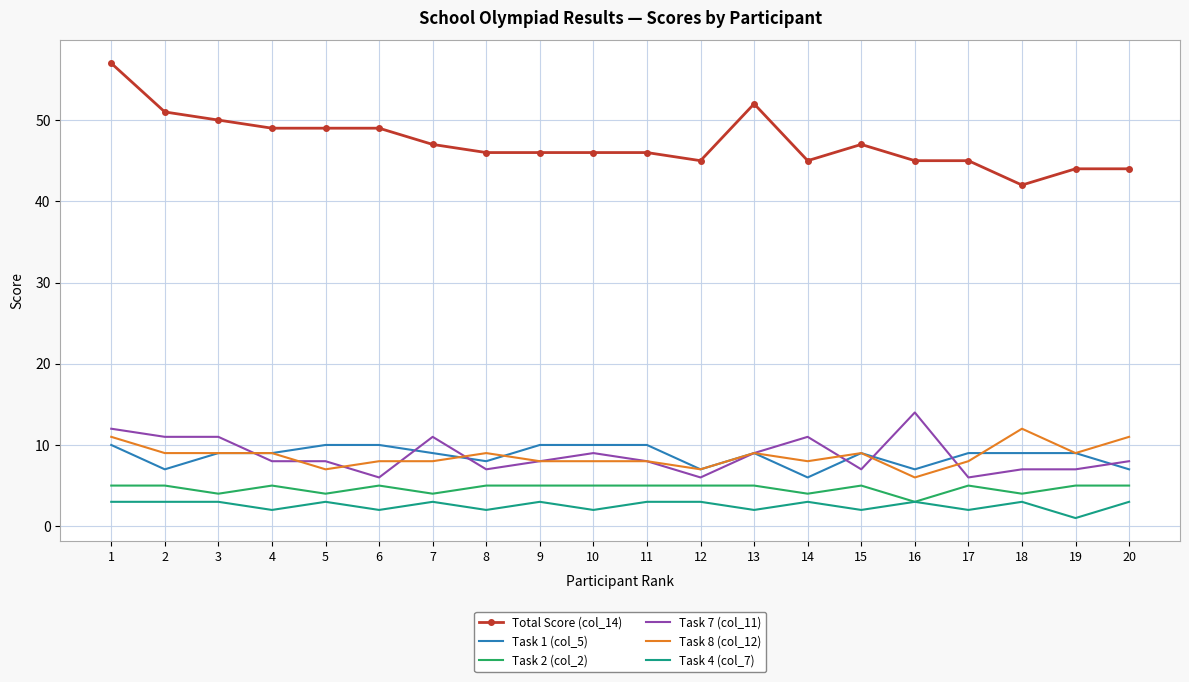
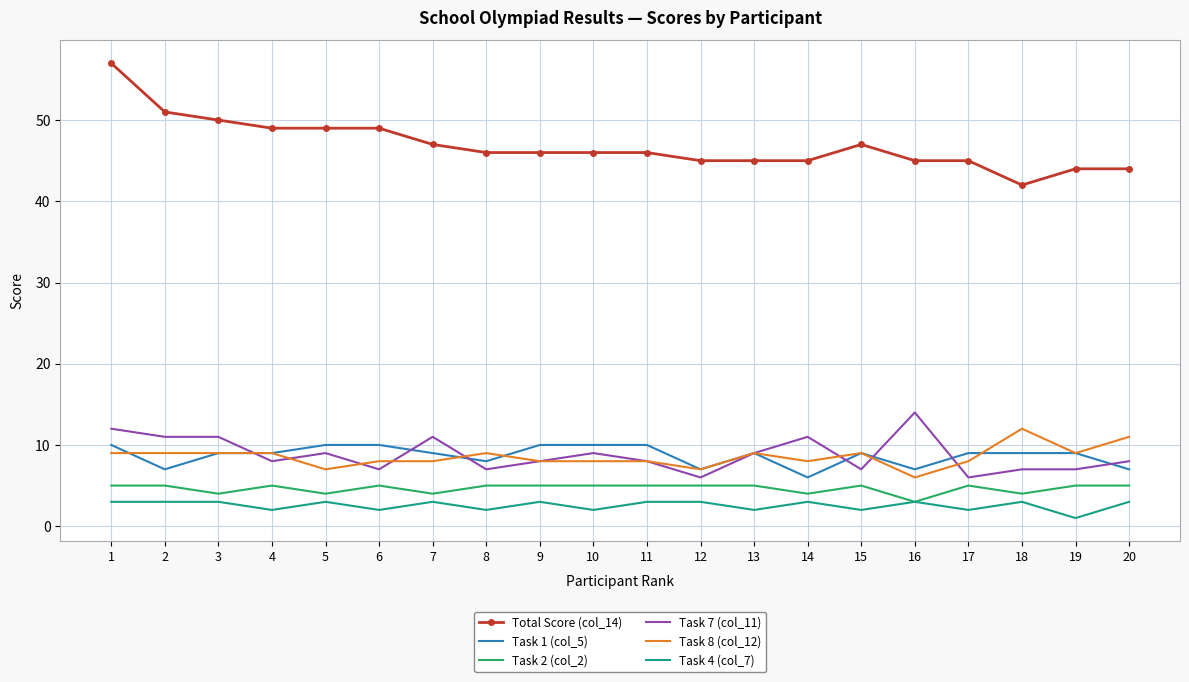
Task 8 (col_12), 1: 11 -> 9
Task 7 (col_11), 5: 8 -> 9
Task 7 (col_11), 6: 6 -> 7
Total Score (col_14), 13: 52 -> 45
